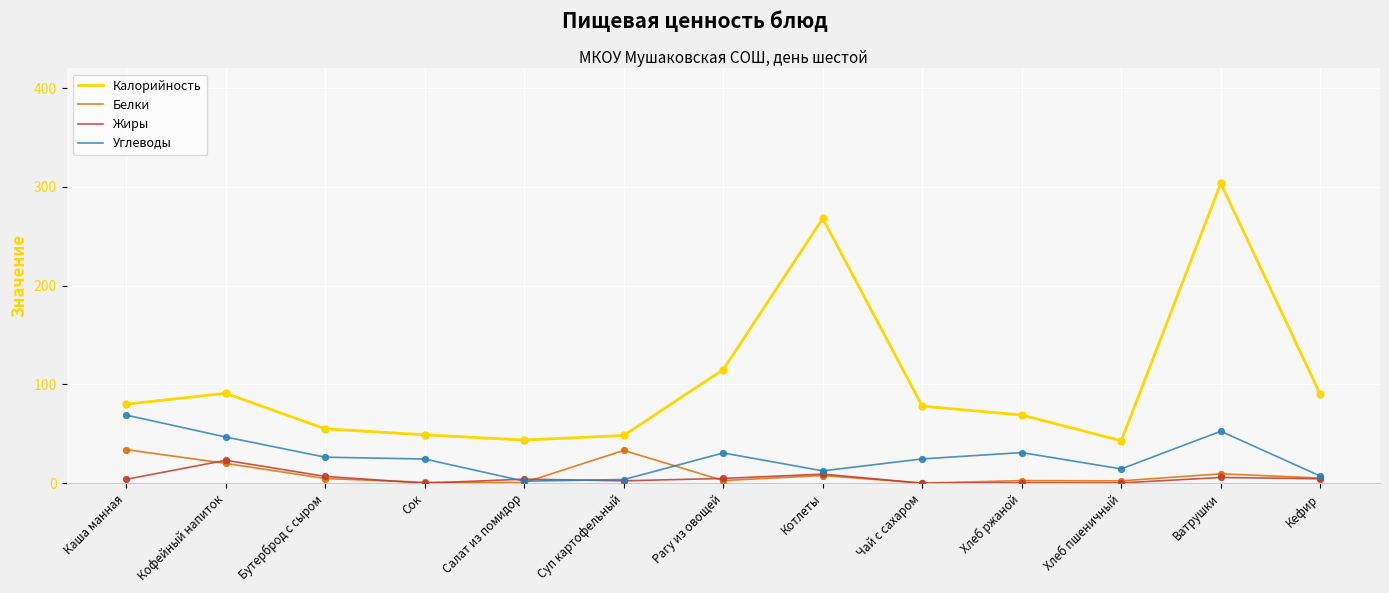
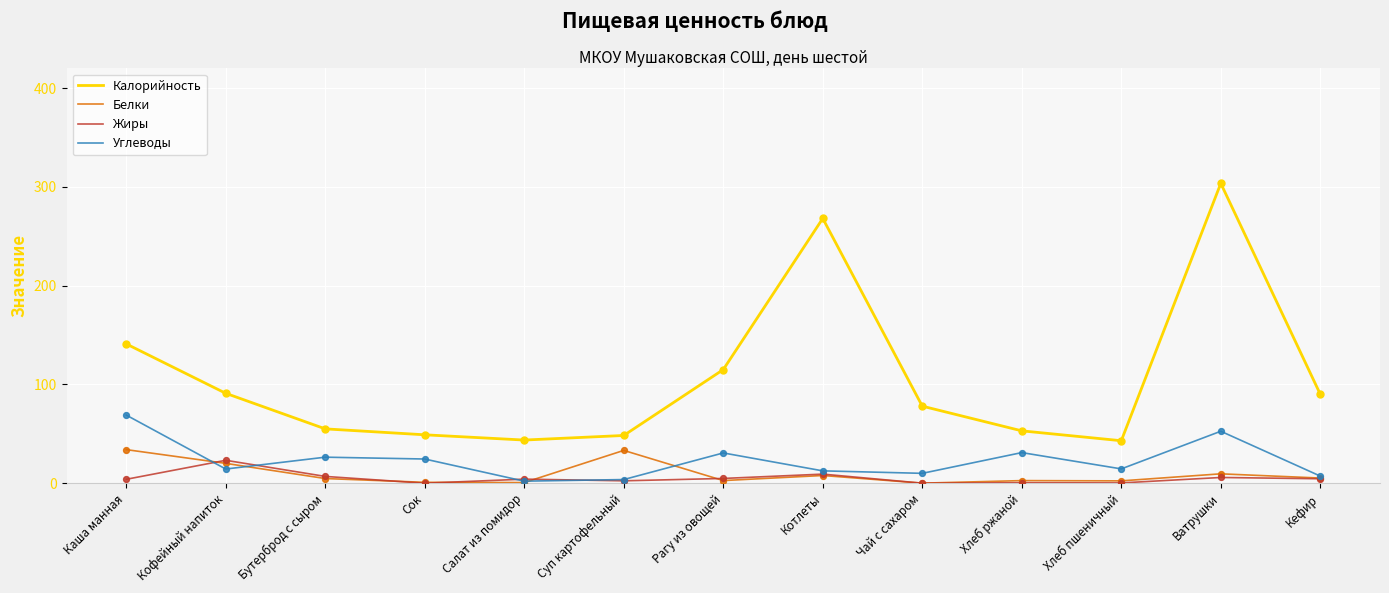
Калорийность, Каша манная: 80 -> 140
Углеводы, Кофейный напиток: 50 -> 10
Углеводы, Чай с сахаром: 20 -> 10
Калорийность, Хлеб ржаной: 70 -> 50
